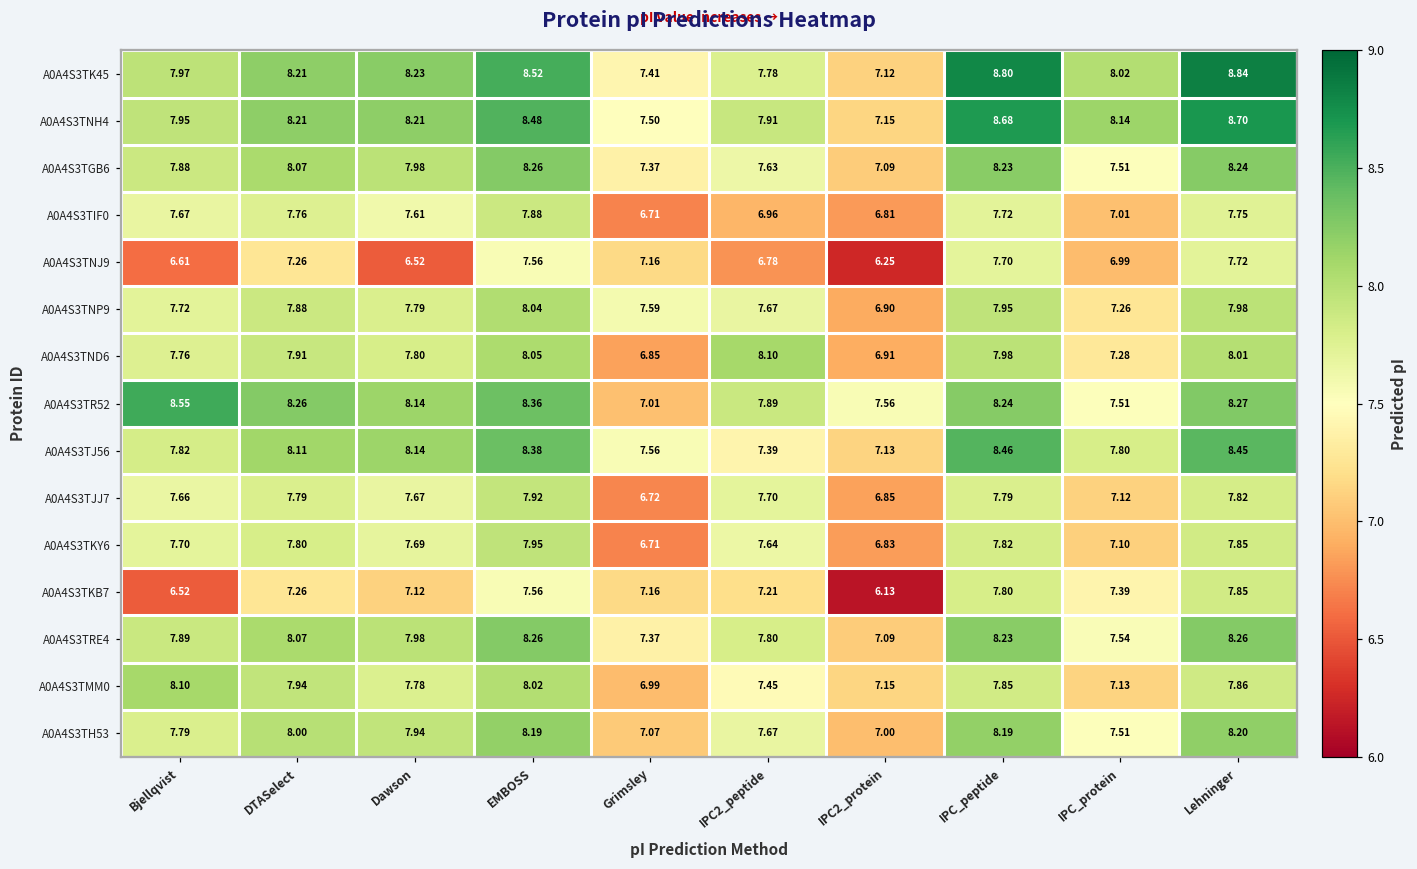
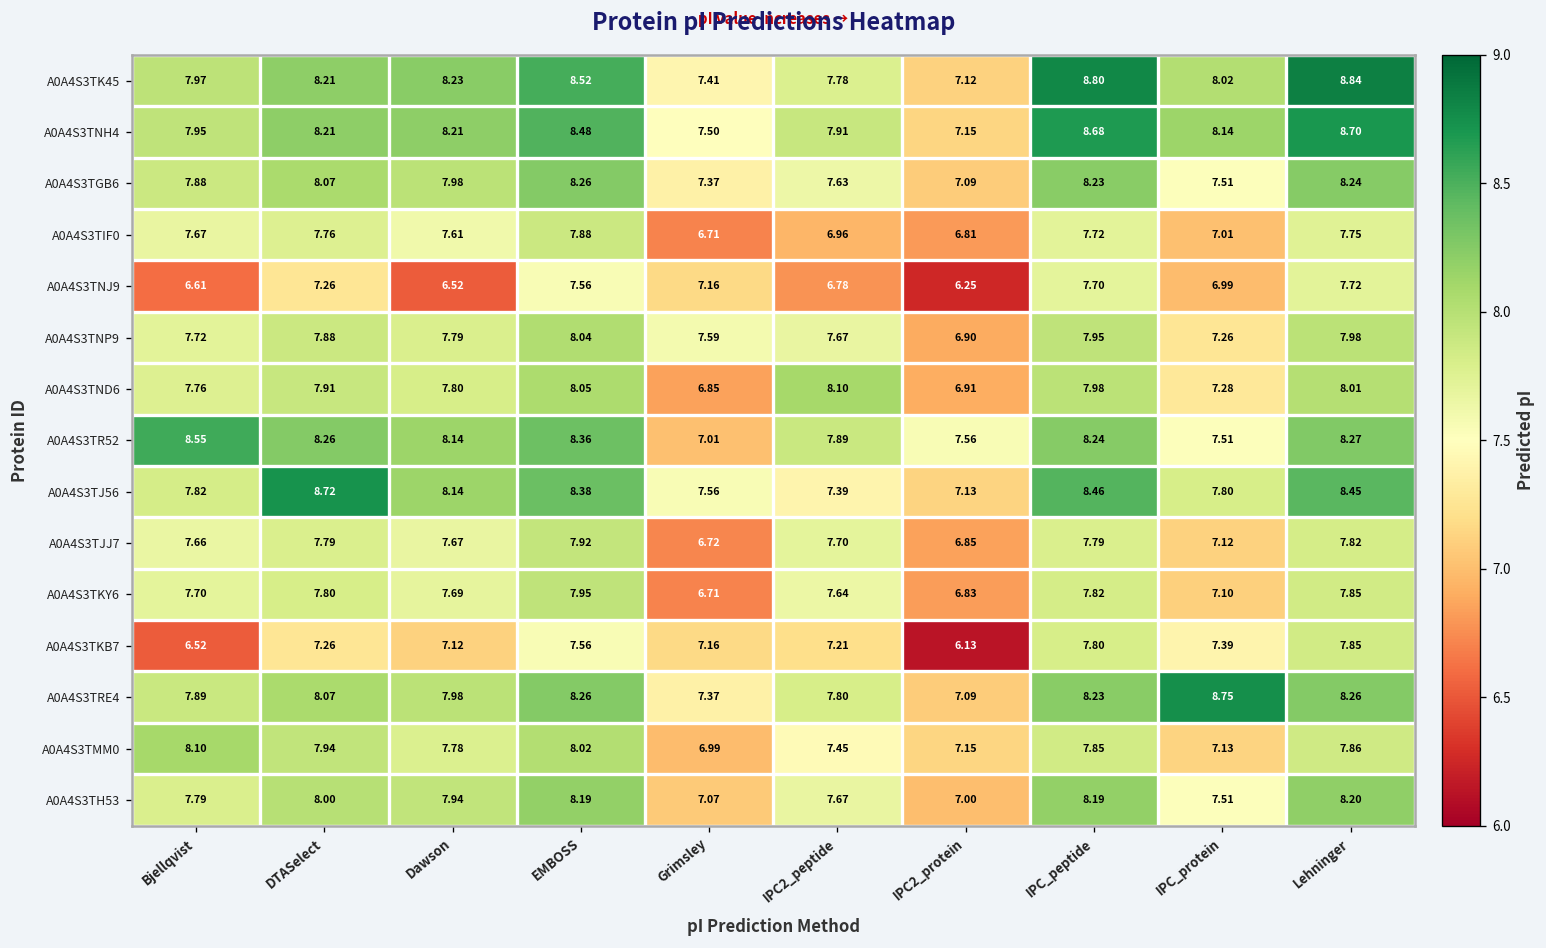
A0A4S3TJ56, DTASelect: 8.11 -> 8.72
A0A4S3TRE4, IPC_protein: 7.54 -> 8.75
